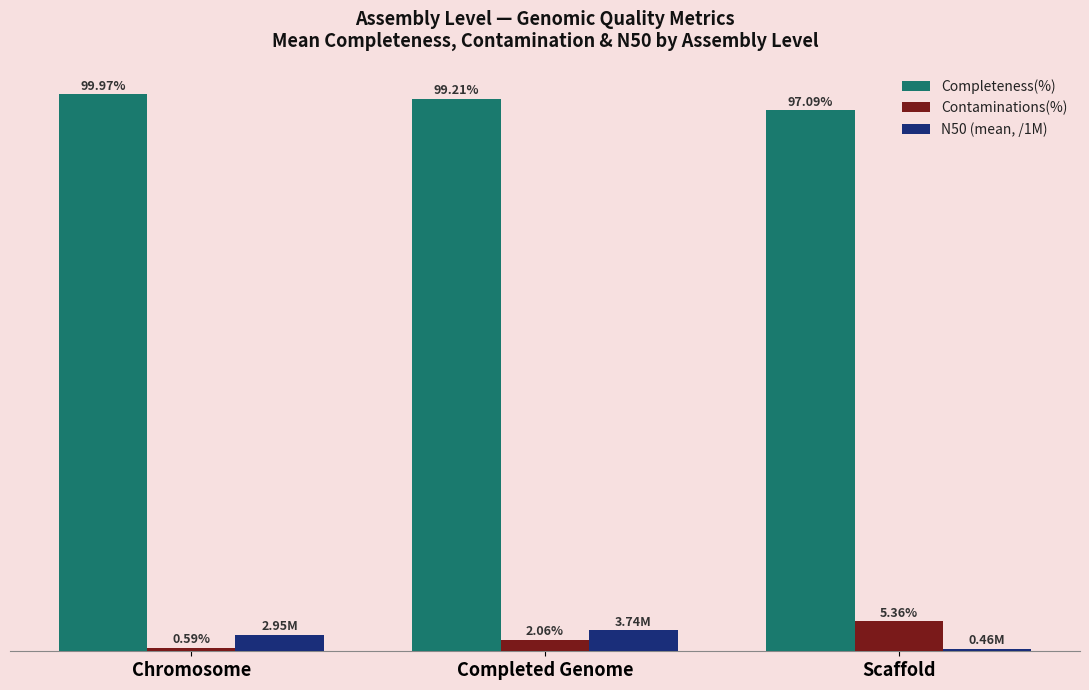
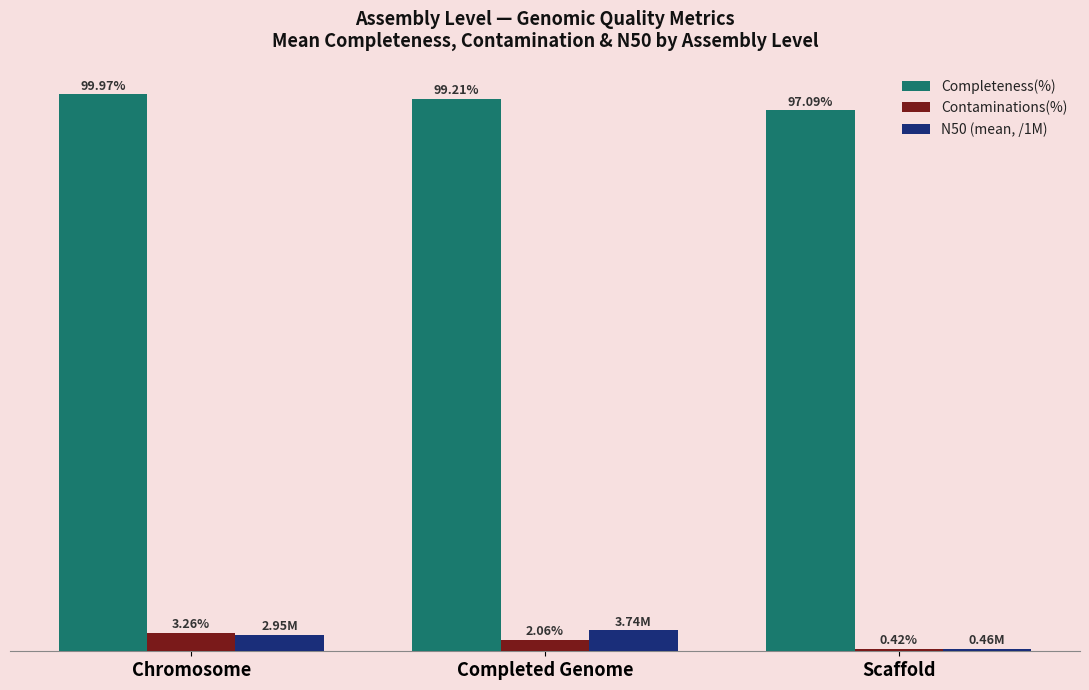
Contaminations(%), Chromosome: 0.59% -> 3.26%
Contaminations(%), Scaffold: 5.36% -> 0.42%
